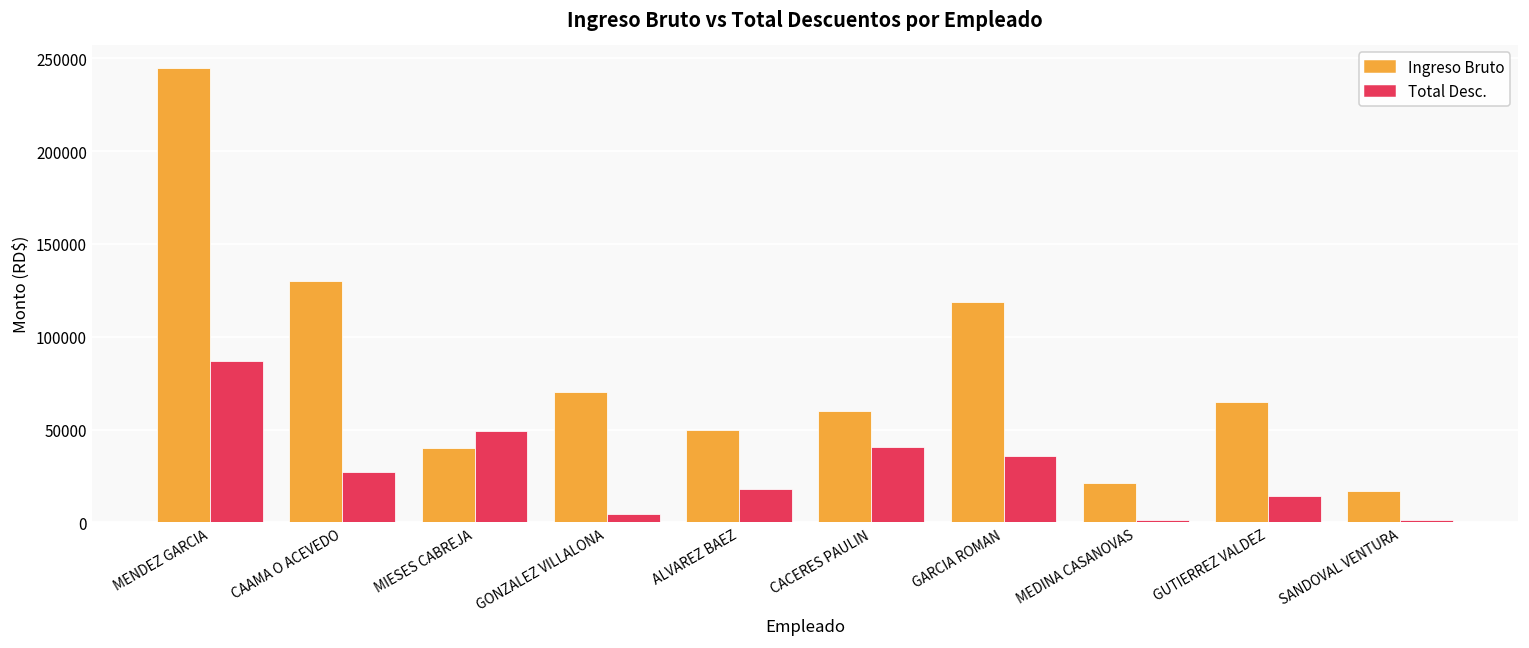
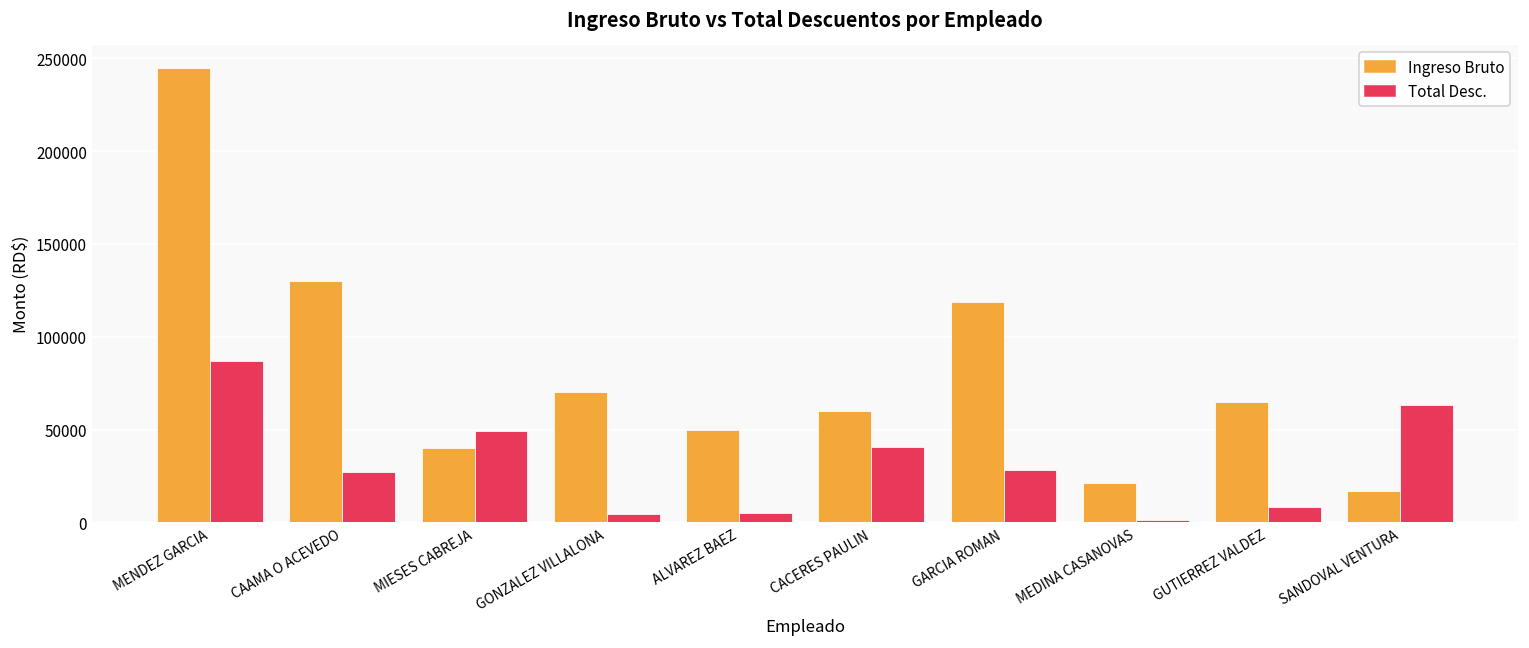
Total Desc., ALVAREZ BAEZ: 18000 -> 5000
Total Desc., GARCIA ROMAN: 36000 -> 28000
Total Desc., GUTIERREZ VALDEZ: 14000 -> 8000
Total Desc., SANDOVAL VENTURA: 1000 -> 63000
